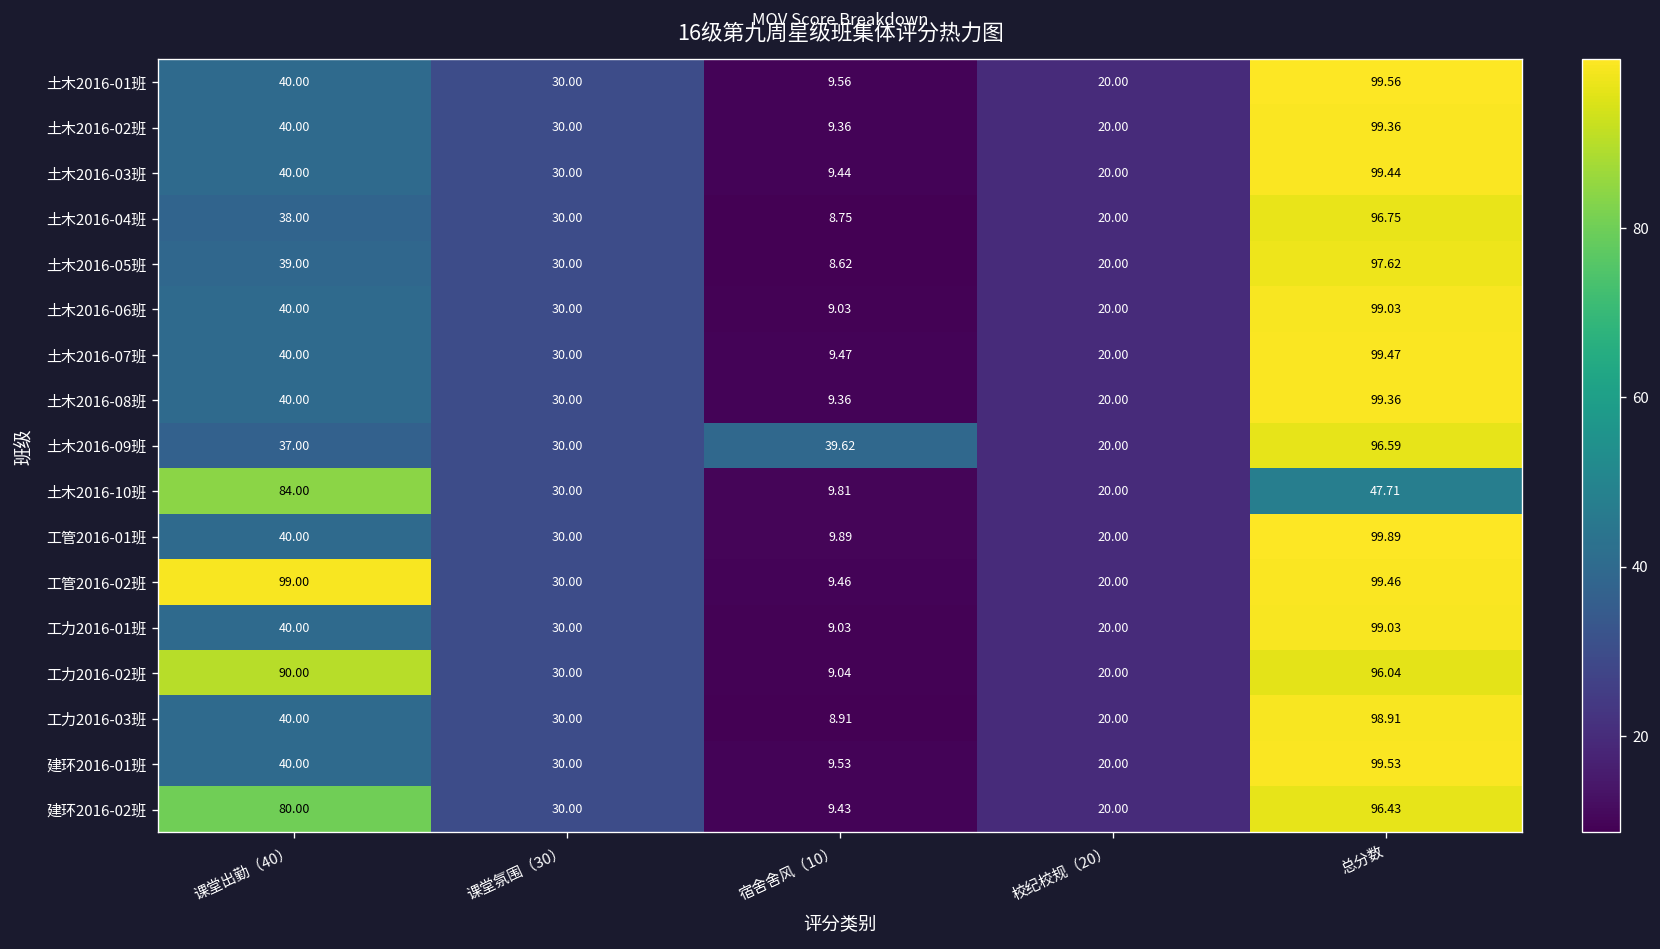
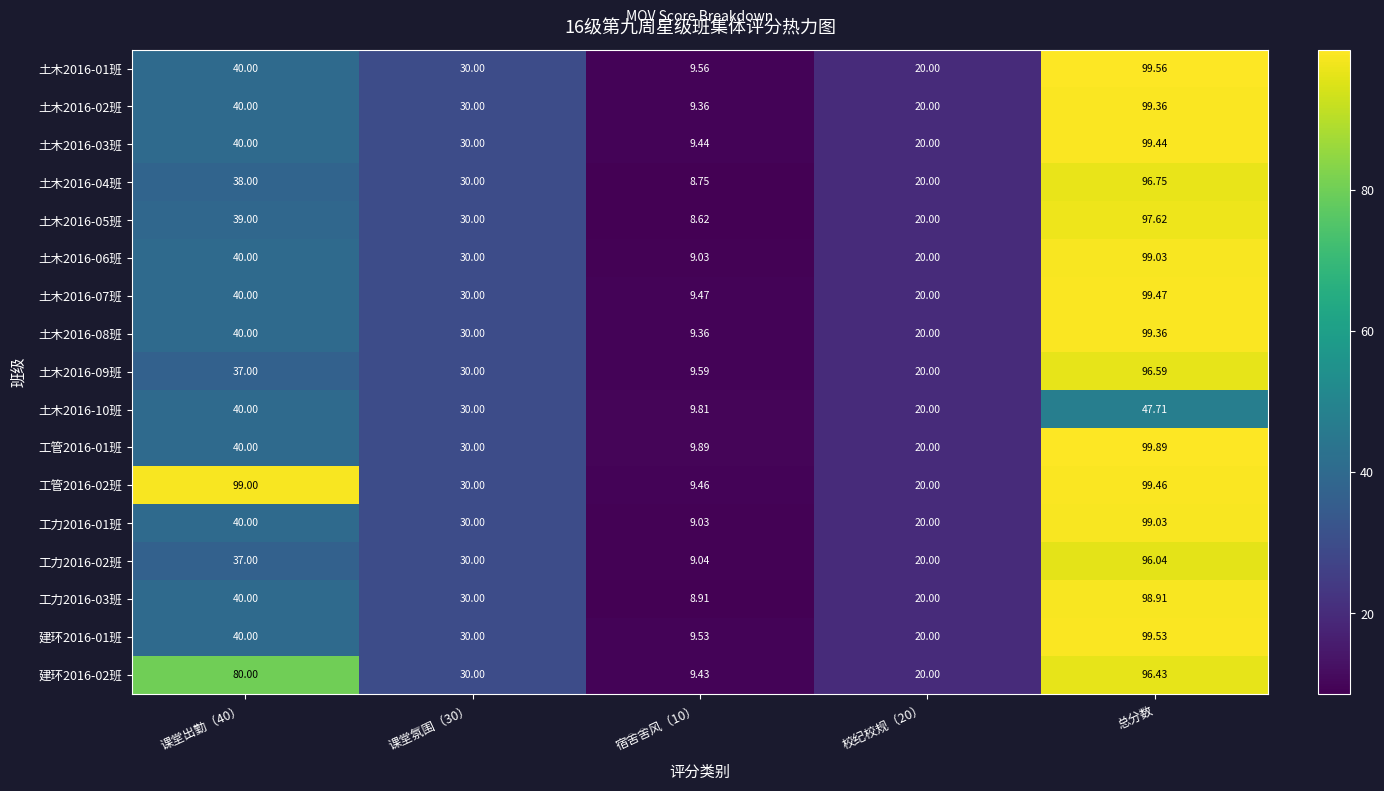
土木2016-09班, 宿舍舍风（10）: 39.62 -> 9.59
土木2016-10班, 课堂出勤（40）: 84.00 -> 40.00
工力2016-02班, 课堂出勤（40）: 90.00 -> 37.00
